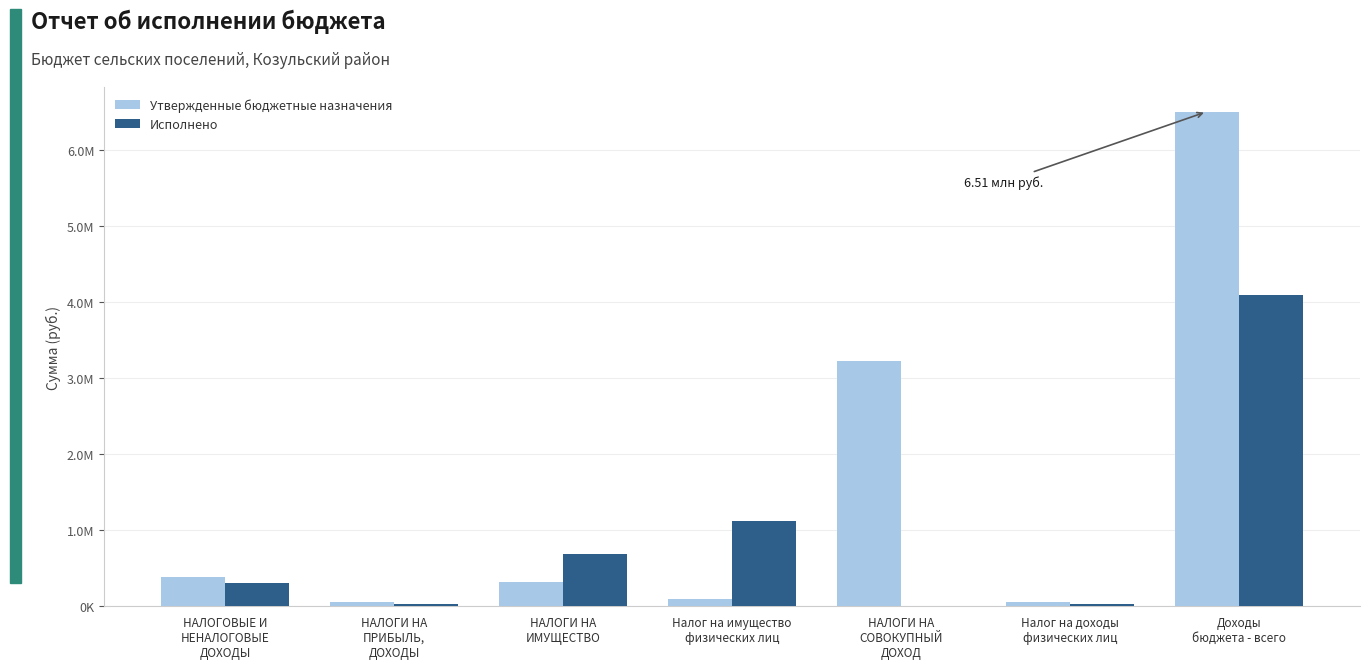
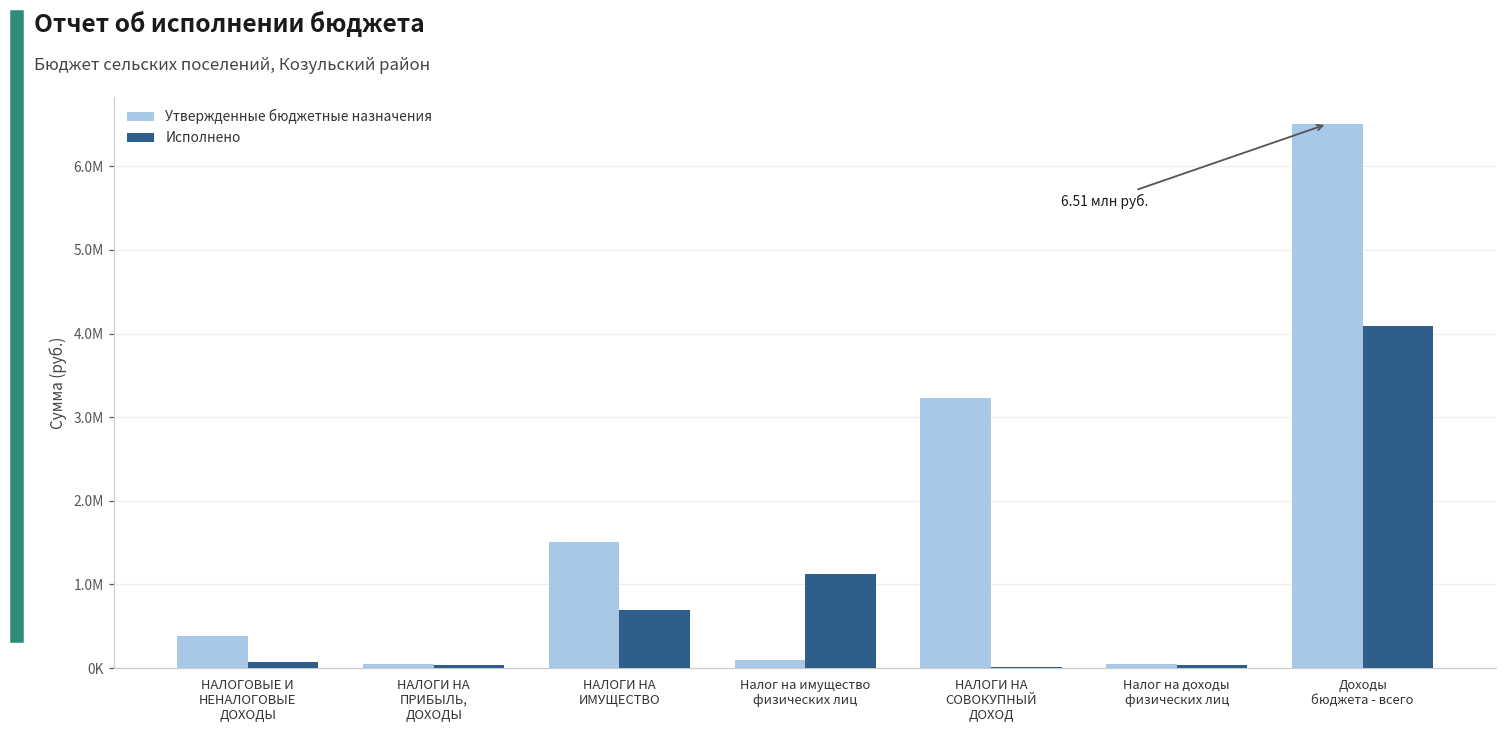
Исполнено, НАЛОГОВЫЕ И НЕНАЛОГОВЫЕ ДОХОДЫ: 300000 -> 100000
Утвержденные бюджетные назначения, НАЛОГИ НА ИМУЩЕСТВО: 300000 -> 1500000
